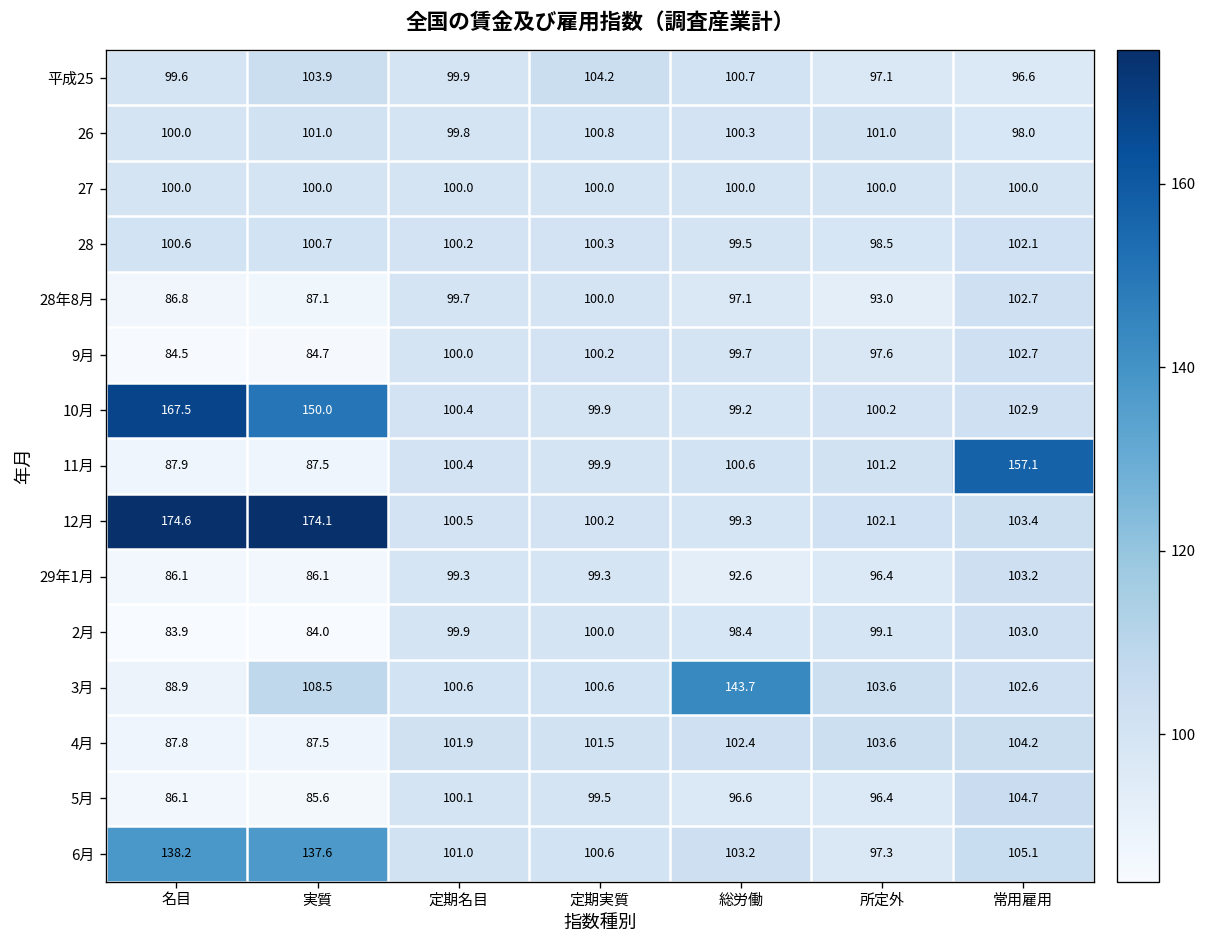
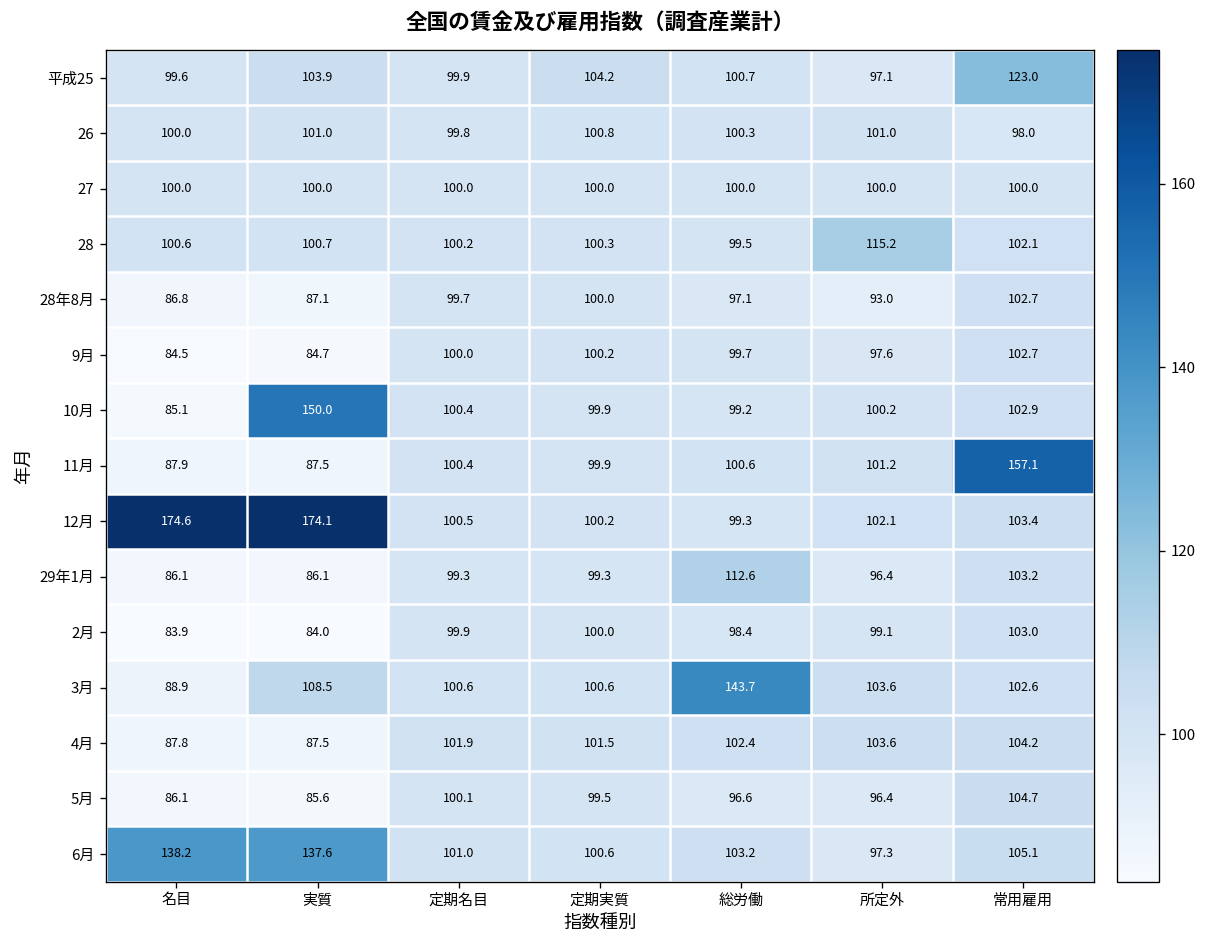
平成25, 常用雇用: 96.6 -> 123.0
28, 所定外: 98.5 -> 115.2
10月, 名目: 167.5 -> 85.1
29年1月, 総労働: 92.6 -> 112.6
